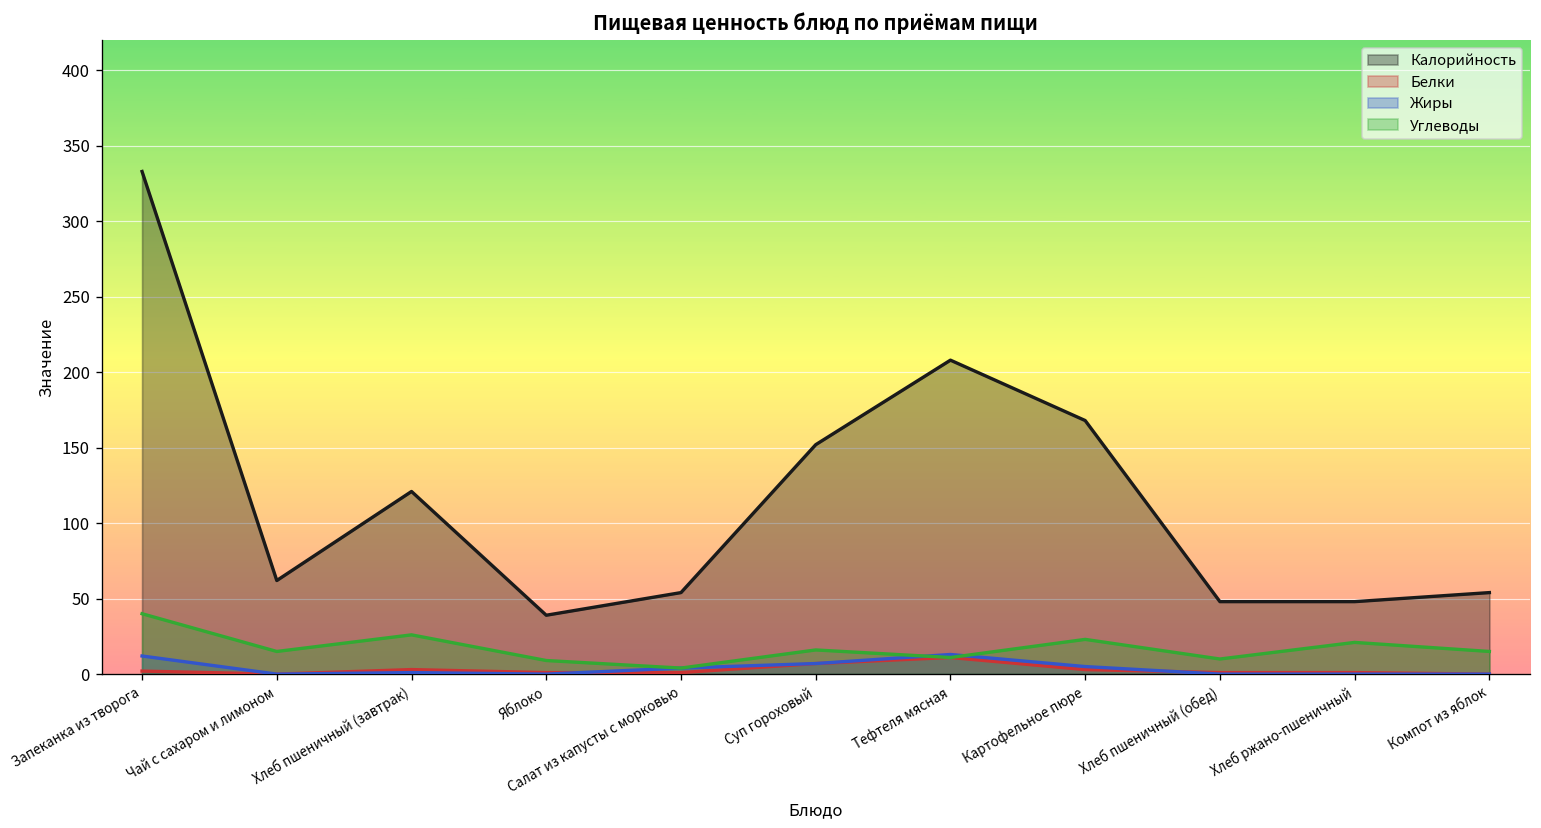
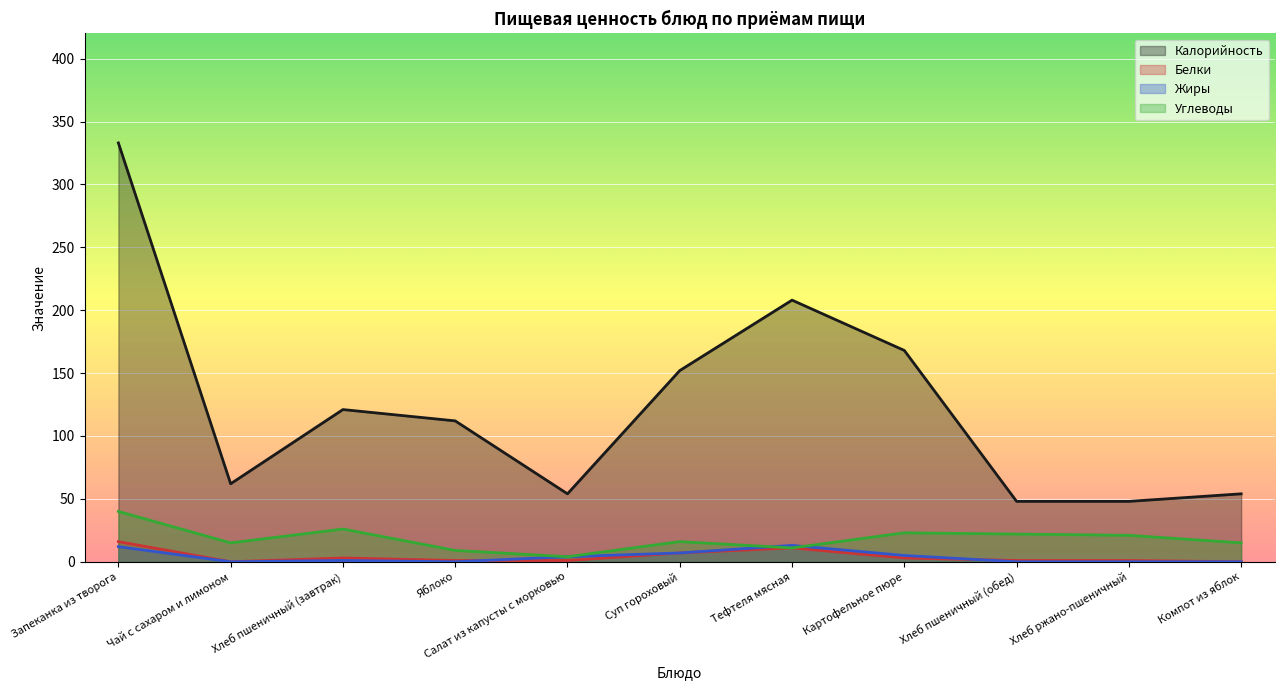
Белки, Запеканка из творога: 2 -> 16
Калорийность, Яблоко: 39 -> 112
Углеводы, Хлеб пшеничный (обед): 10 -> 22
